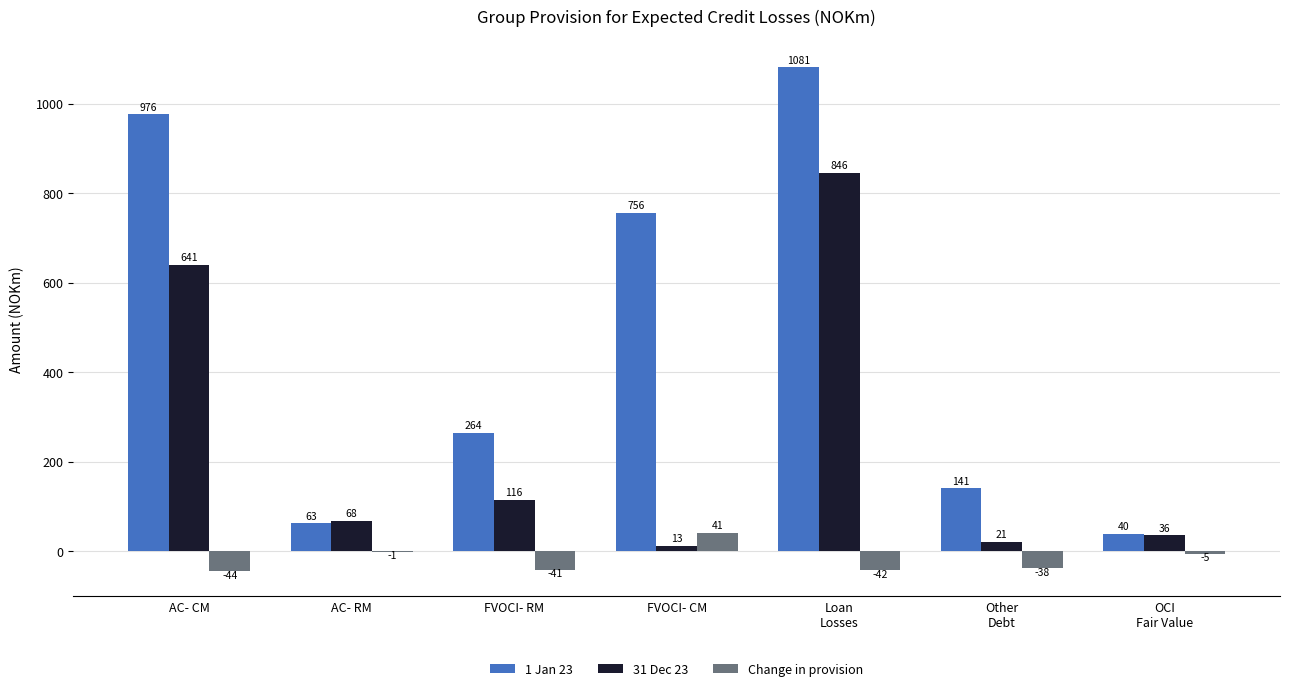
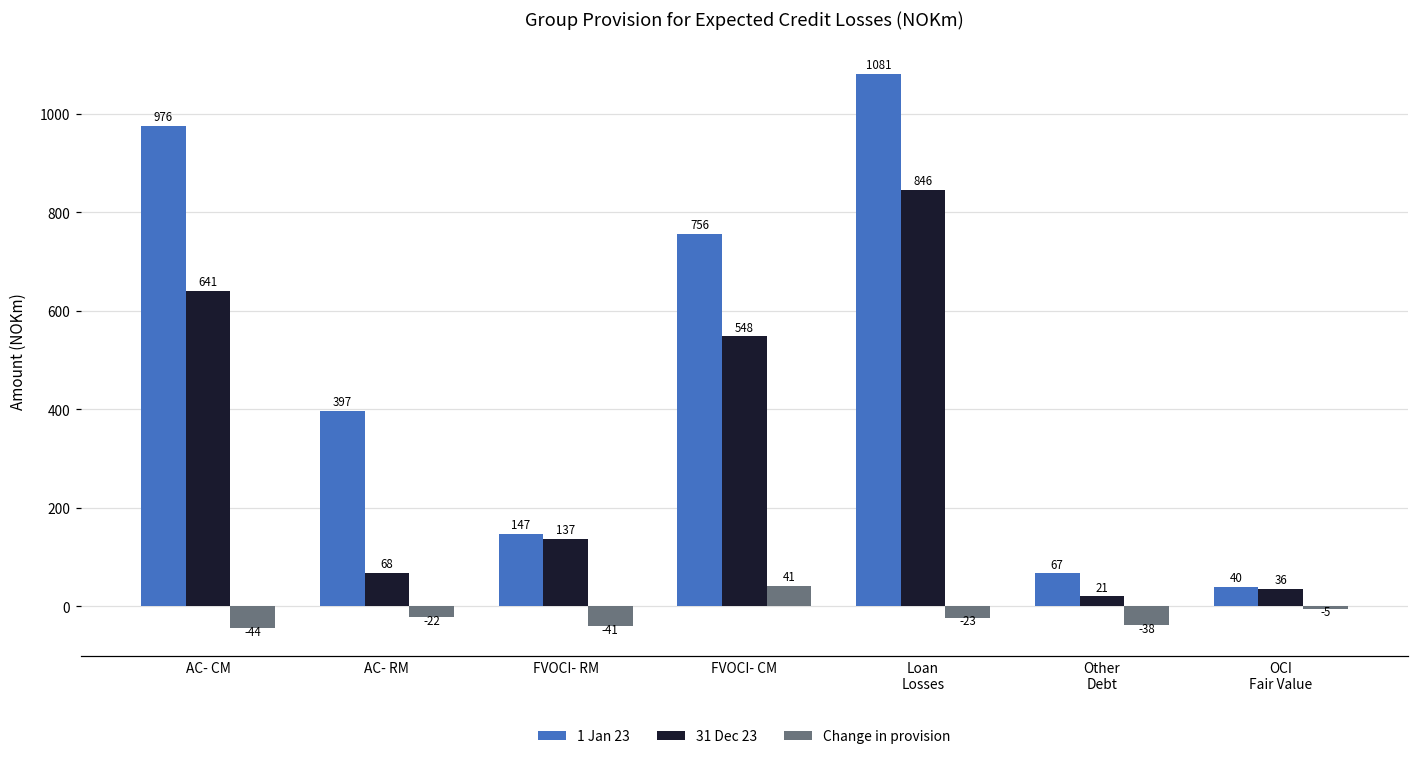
1 Jan 23, AC- RM: 63 -> 397
Change in provision, AC- RM: -1 -> -22
1 Jan 23, FVOCI- RM: 264 -> 147
31 Dec 23, FVOCI- RM: 116 -> 137
31 Dec 23, FVOCI- CM: 13 -> 548
Change in provision, Loan Losses: -42 -> -23
1 Jan 23, Other Debt: 141 -> 67
